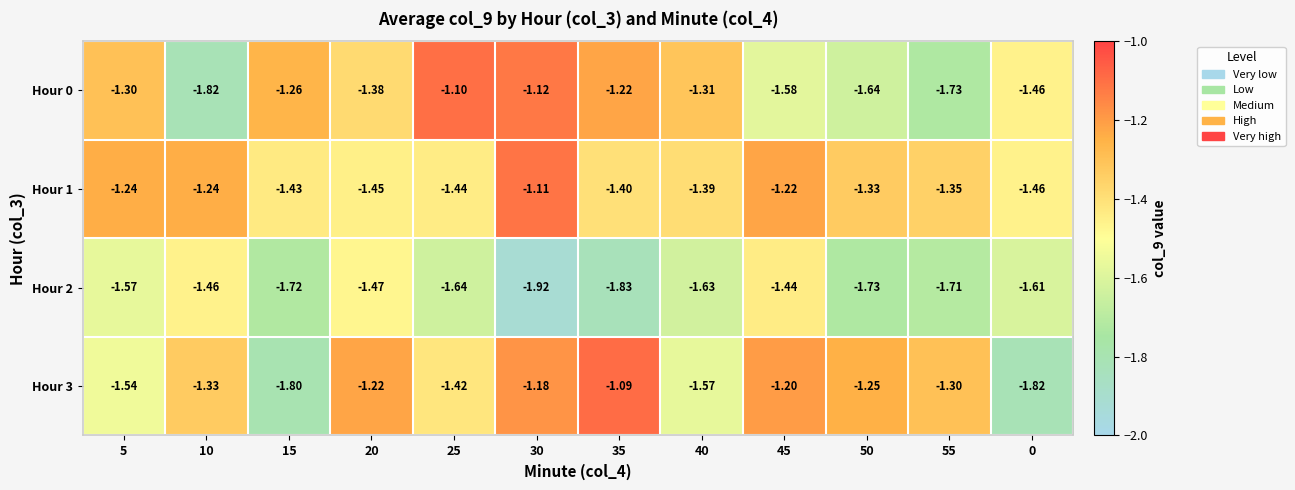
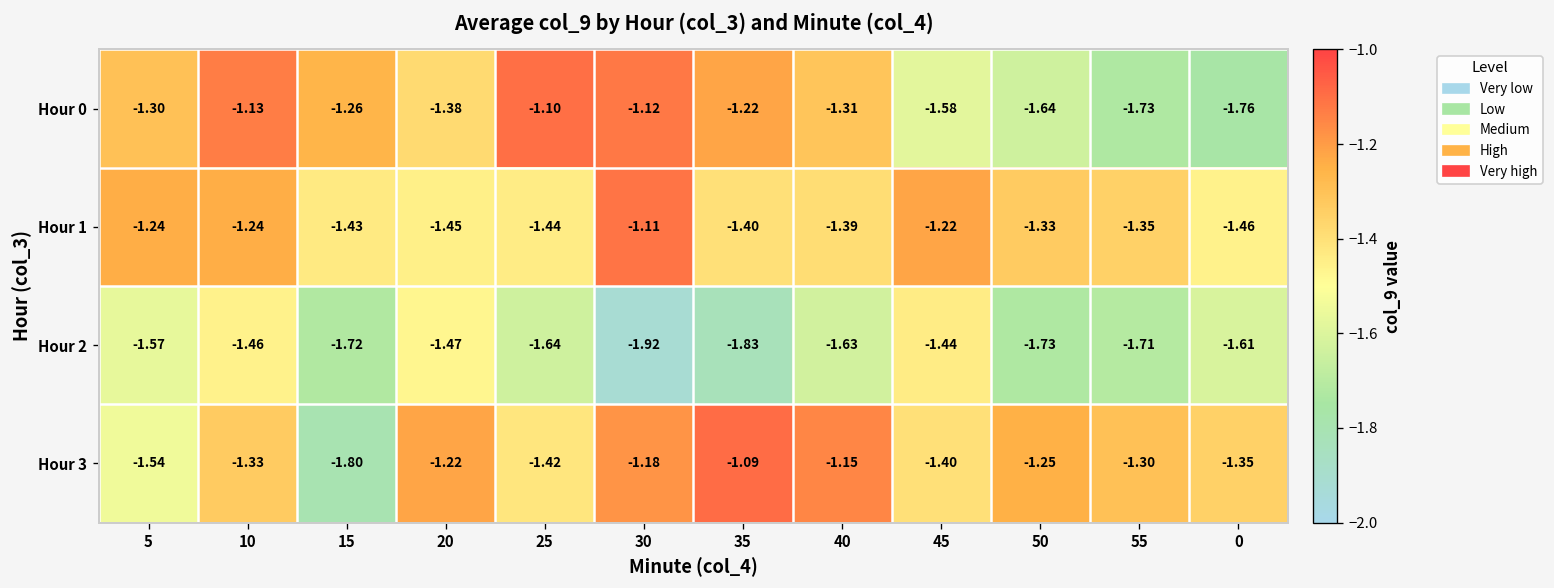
Hour 0, 10: -1.82 -> -1.13
Hour 0, 0: -1.46 -> -1.76
Hour 3, 40: -1.57 -> -1.15
Hour 3, 45: -1.20 -> -1.40
Hour 3, 0: -1.82 -> -1.35
